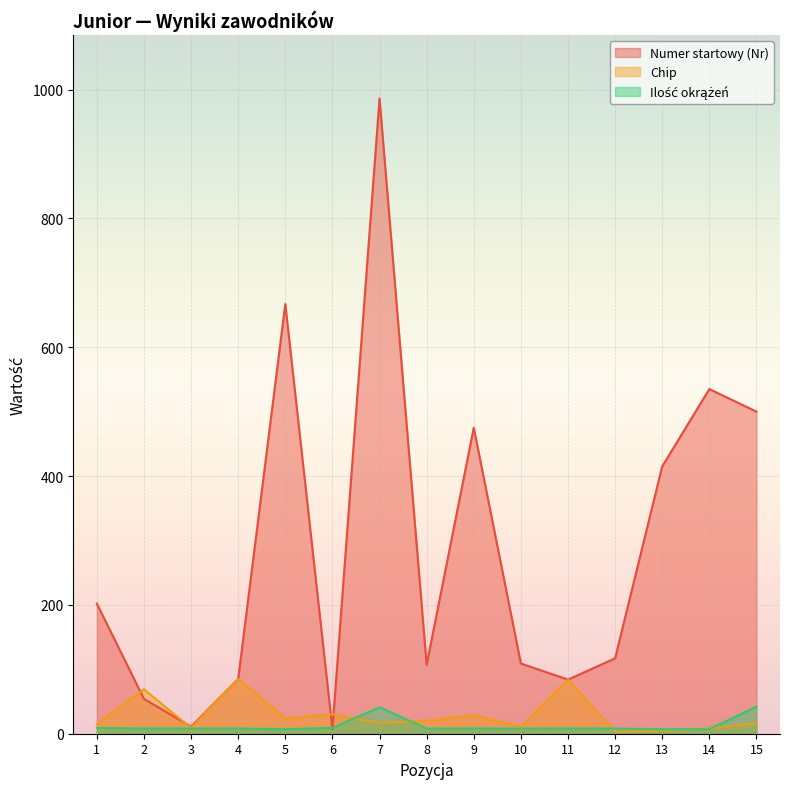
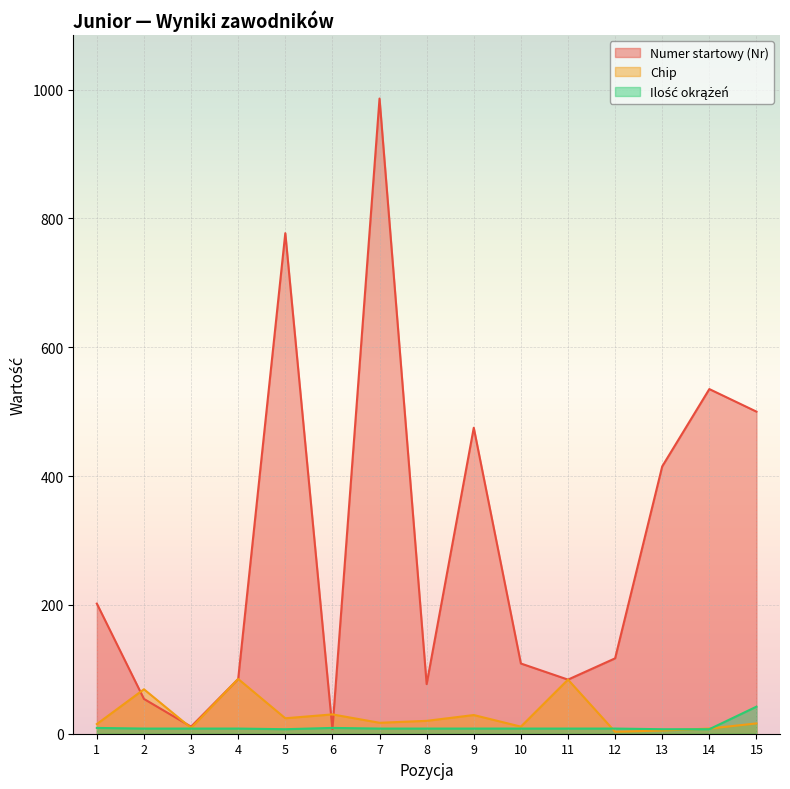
Numer startowy (Nr), 5: 670 -> 780
Ilość okrążeń, 7: 40 -> 10
Numer startowy (Nr), 8: 110 -> 80
